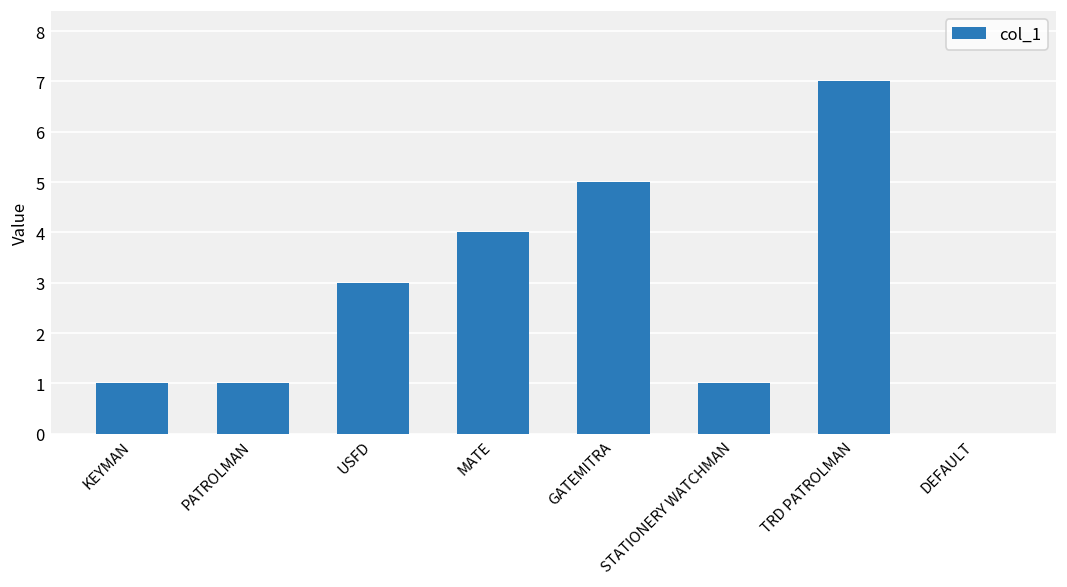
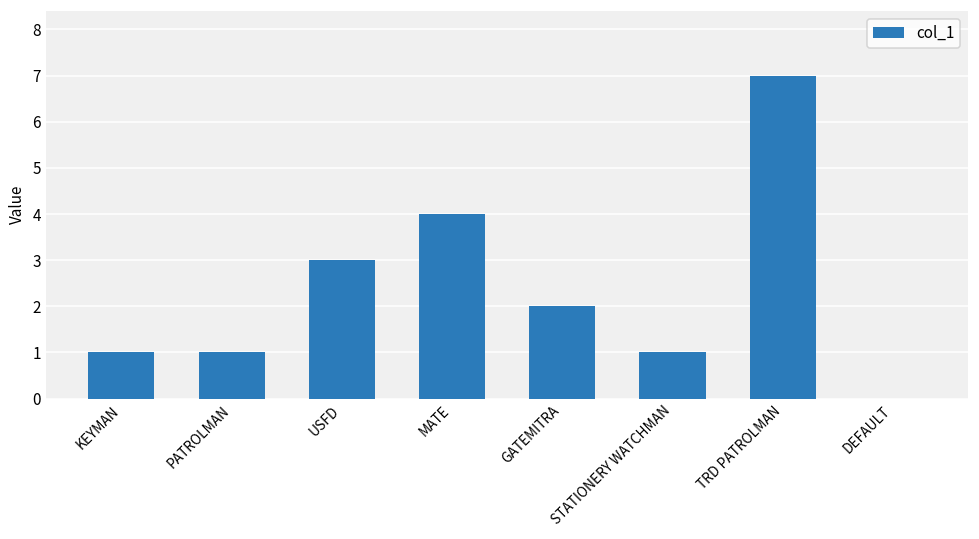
GATEMITRA: 5 -> 2
